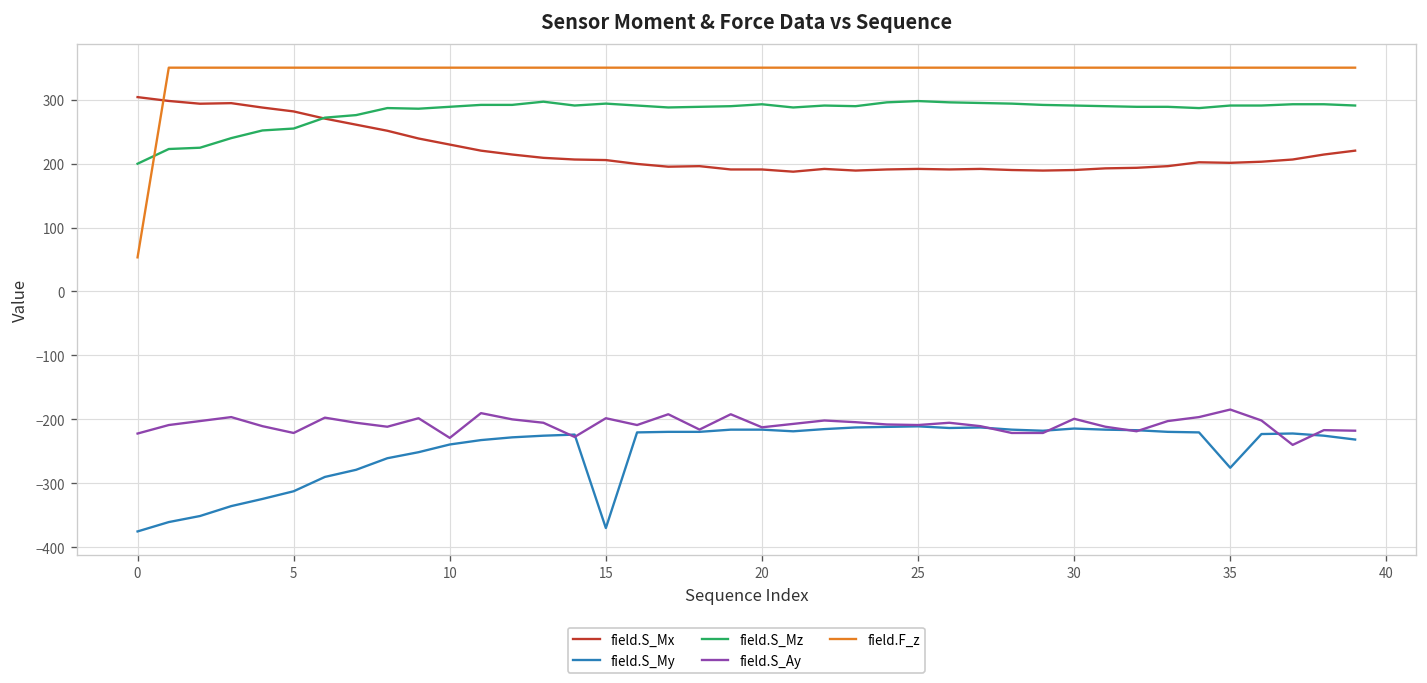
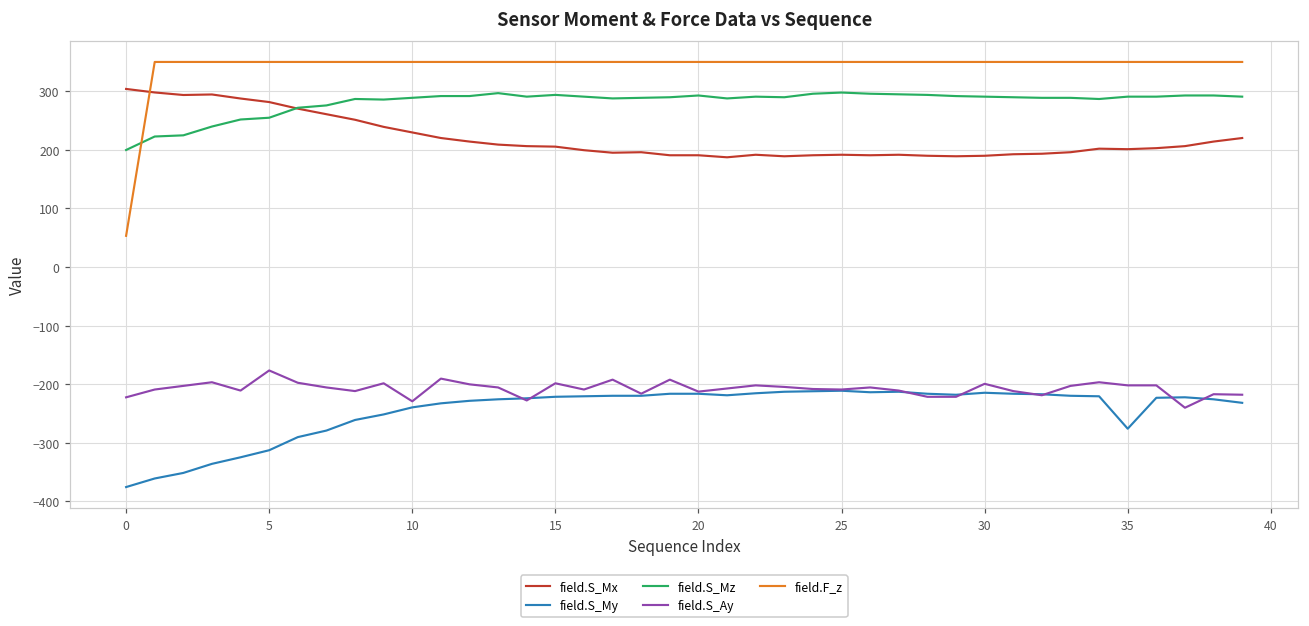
field.S_Ay, 5: -220 -> -180
field.S_My, 15: -370 -> -220
field.S_Ay, 35: -180 -> -200
